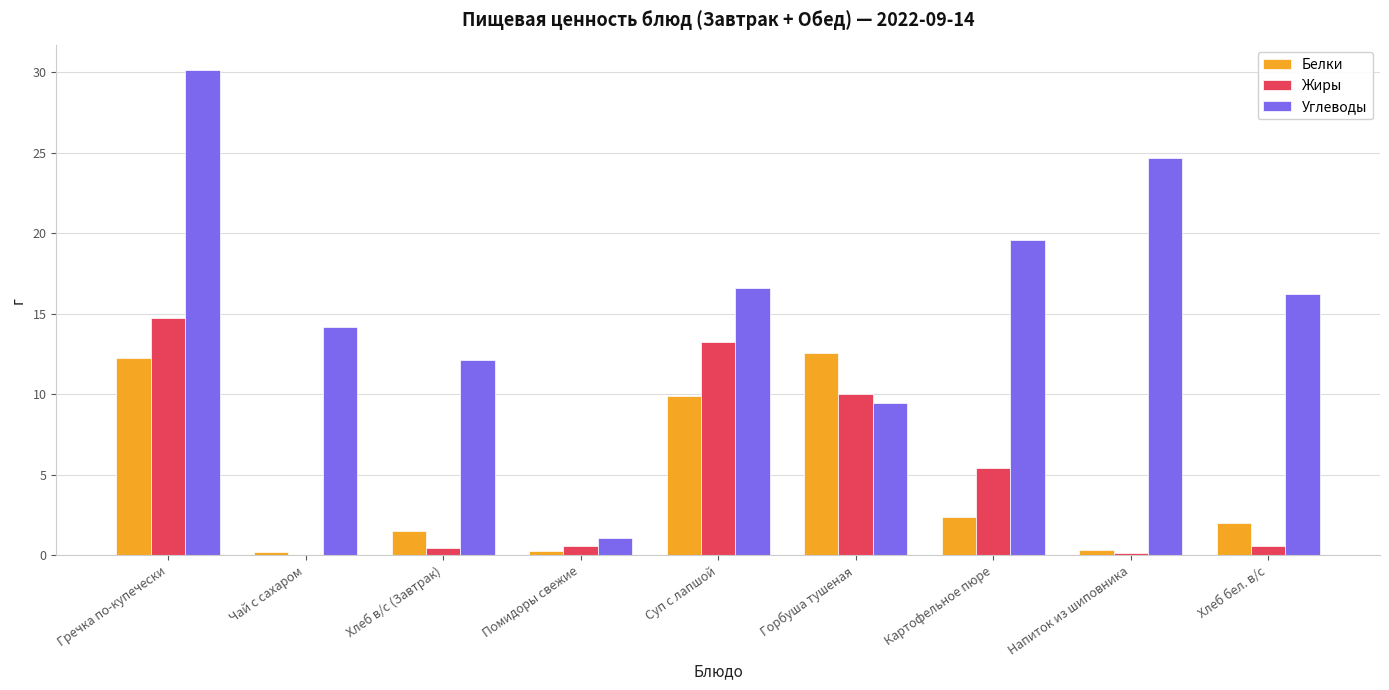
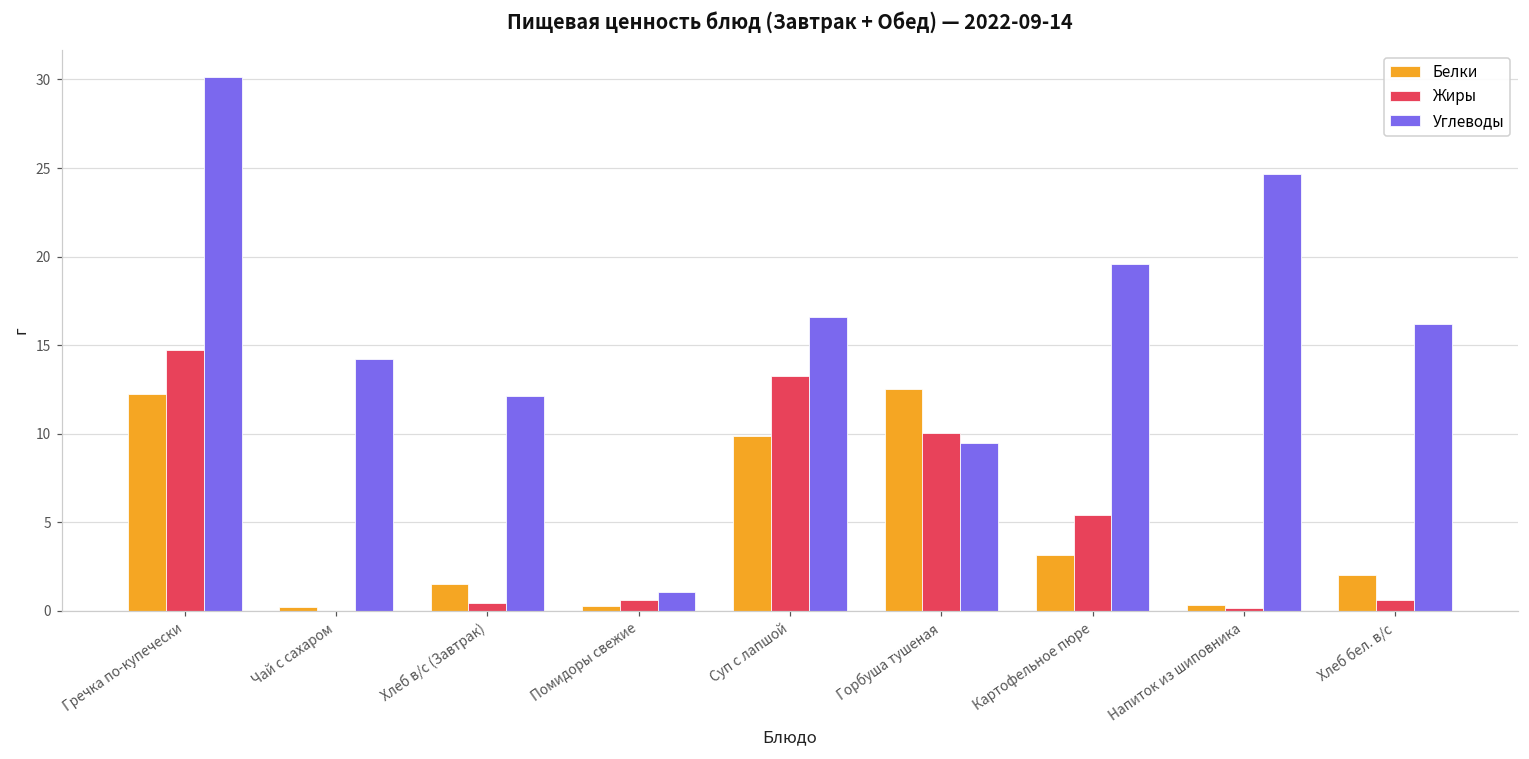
Белки, Картофельное пюре: 2.4 -> 3.1
